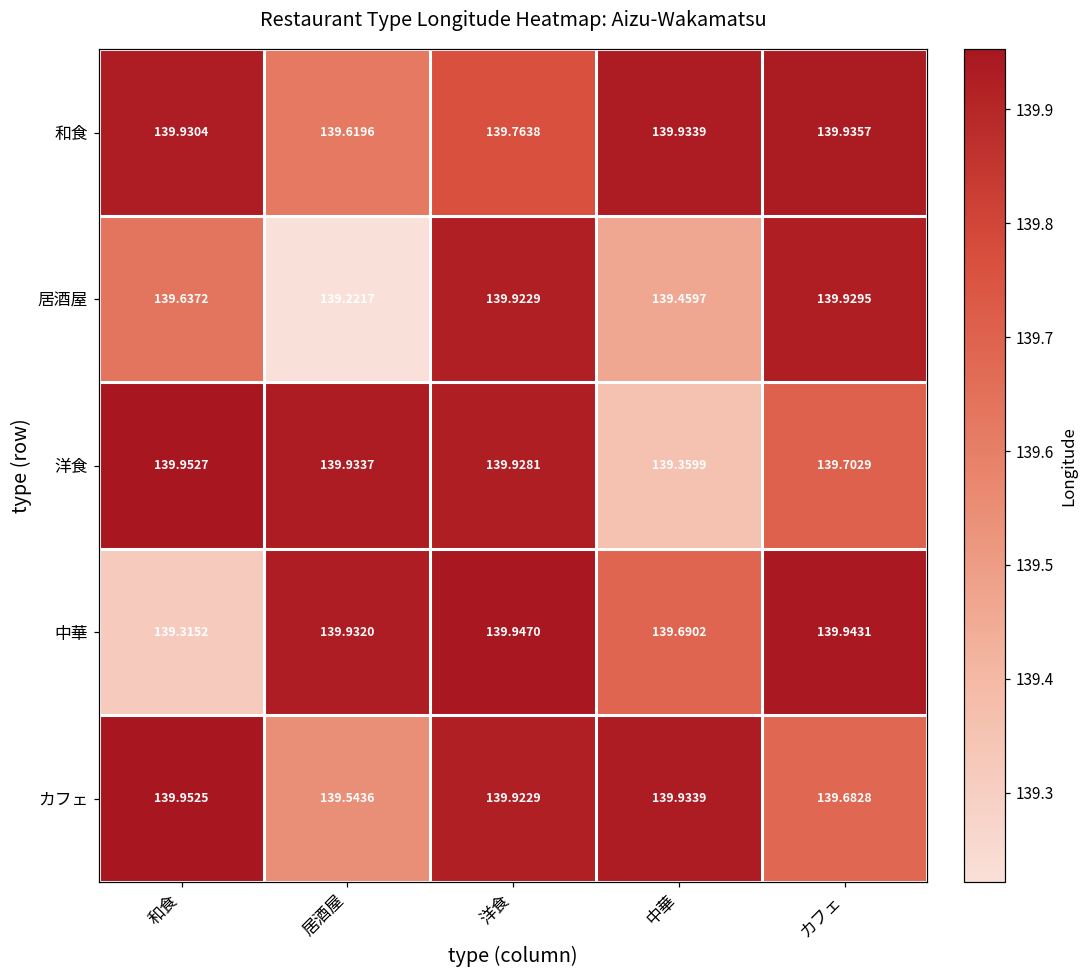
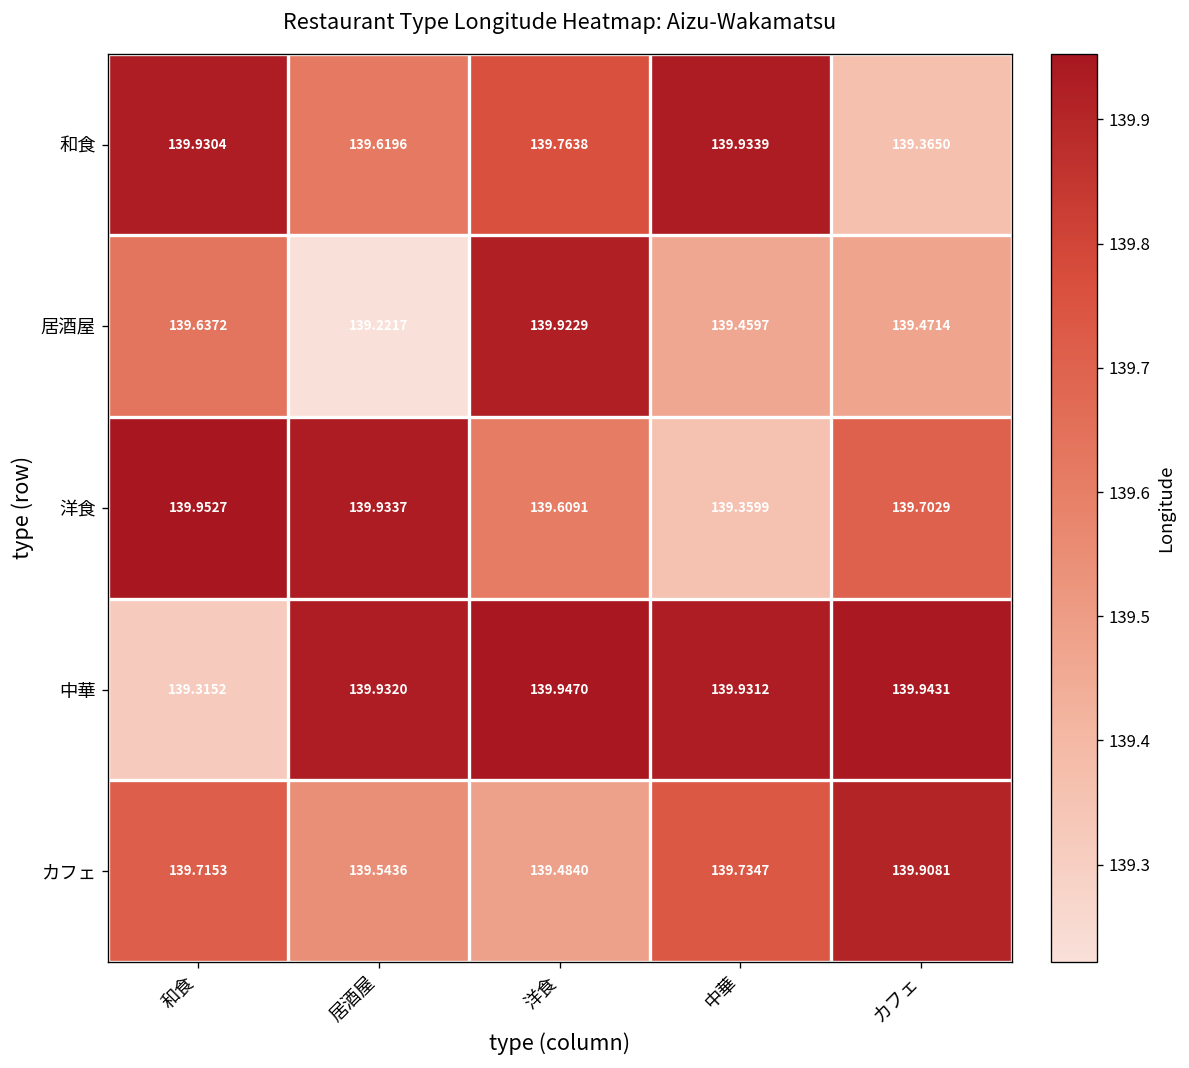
和食, カフェ: 139.9357 -> 139.3650
居酒屋, カフェ: 139.9295 -> 139.4714
洋食, 洋食: 139.9281 -> 139.6091
中華, 中華: 139.6902 -> 139.9312
カフェ, 和食: 139.9525 -> 139.7153
カフェ, 洋食: 139.9229 -> 139.4840
カフェ, 中華: 139.9339 -> 139.7347
カフェ, カフェ: 139.6828 -> 139.9081
